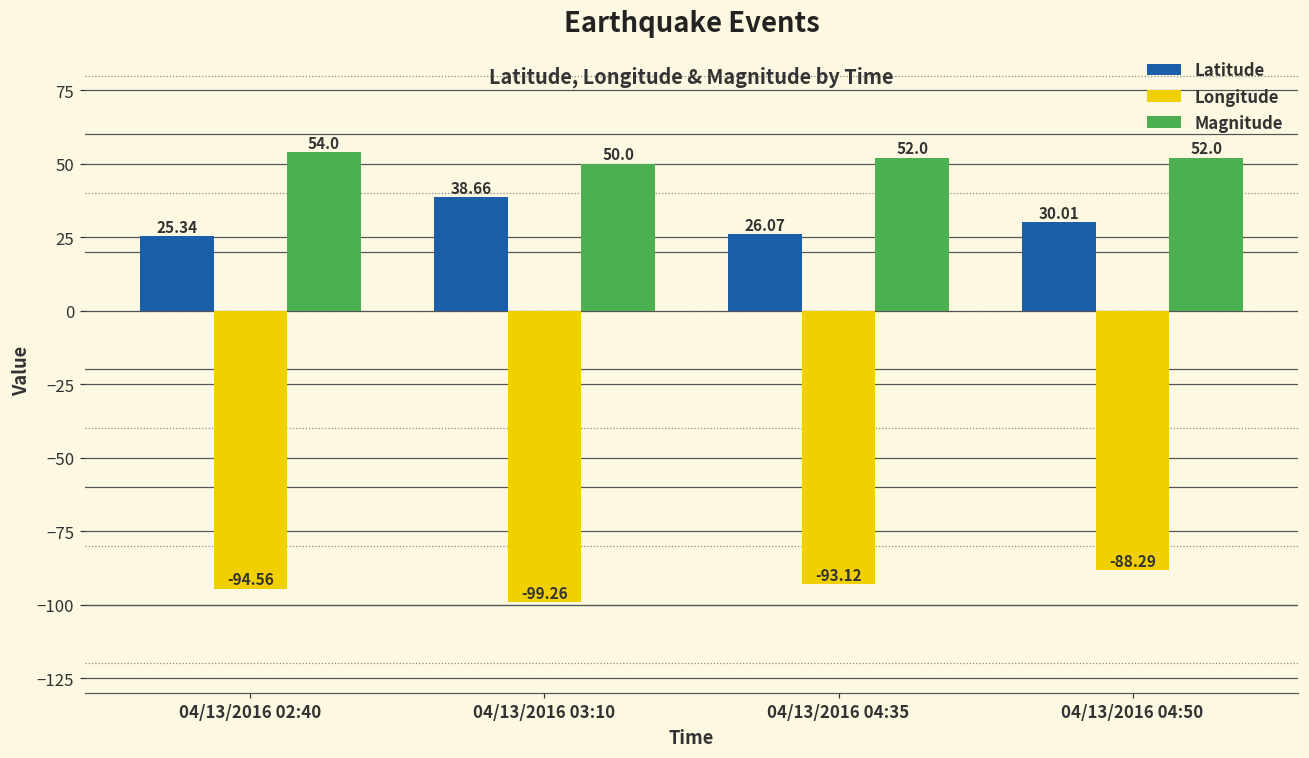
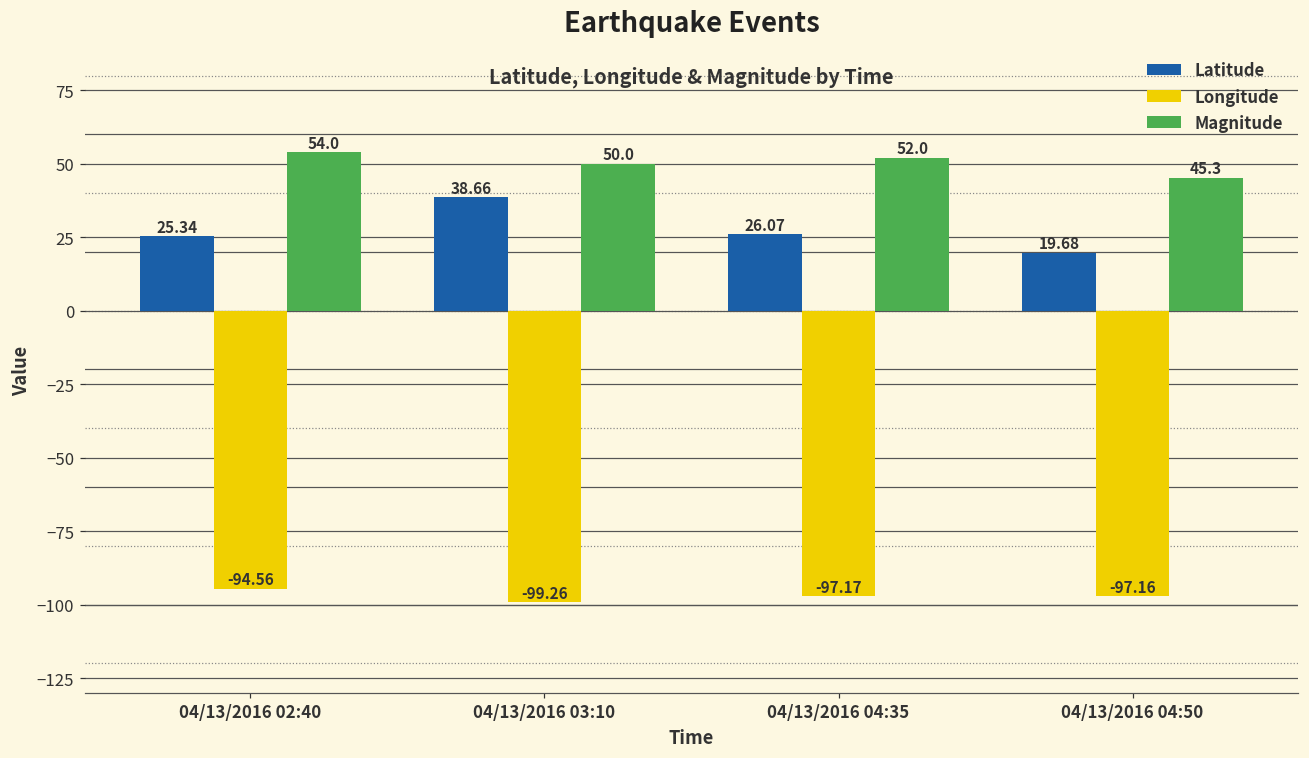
Longitude, 04/13/2016 04:35: -93.12 -> -97.17
Latitude, 04/13/2016 04:50: 30.01 -> 19.68
Longitude, 04/13/2016 04:50: -88.29 -> -97.16
Magnitude, 04/13/2016 04:50: 52.0 -> 45.3
